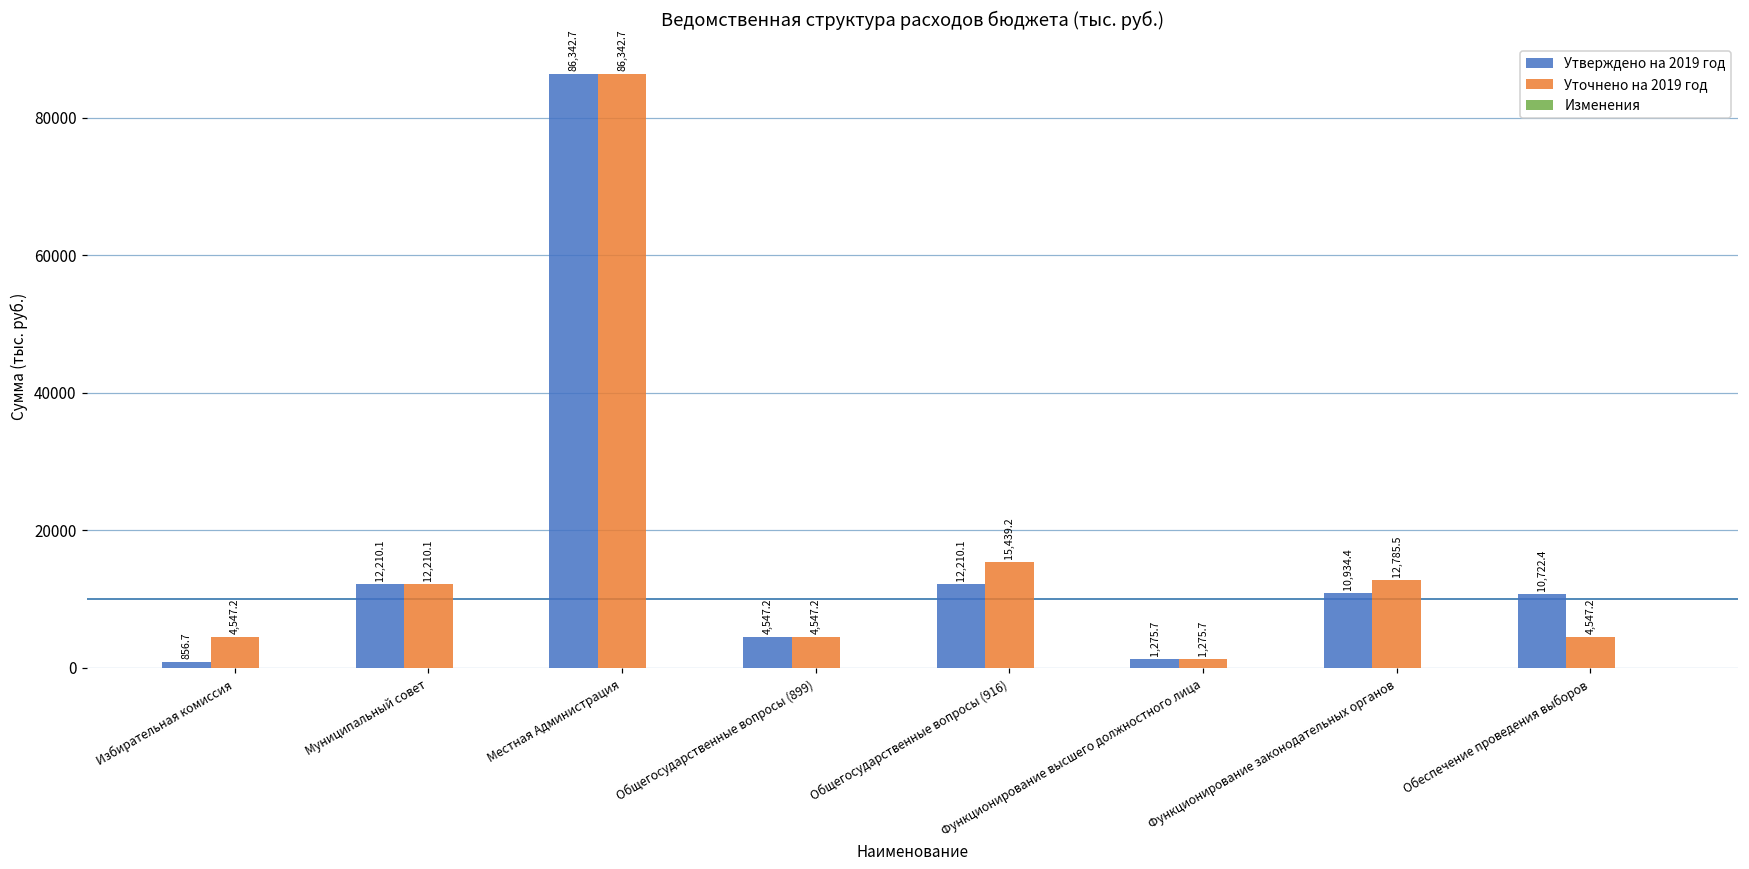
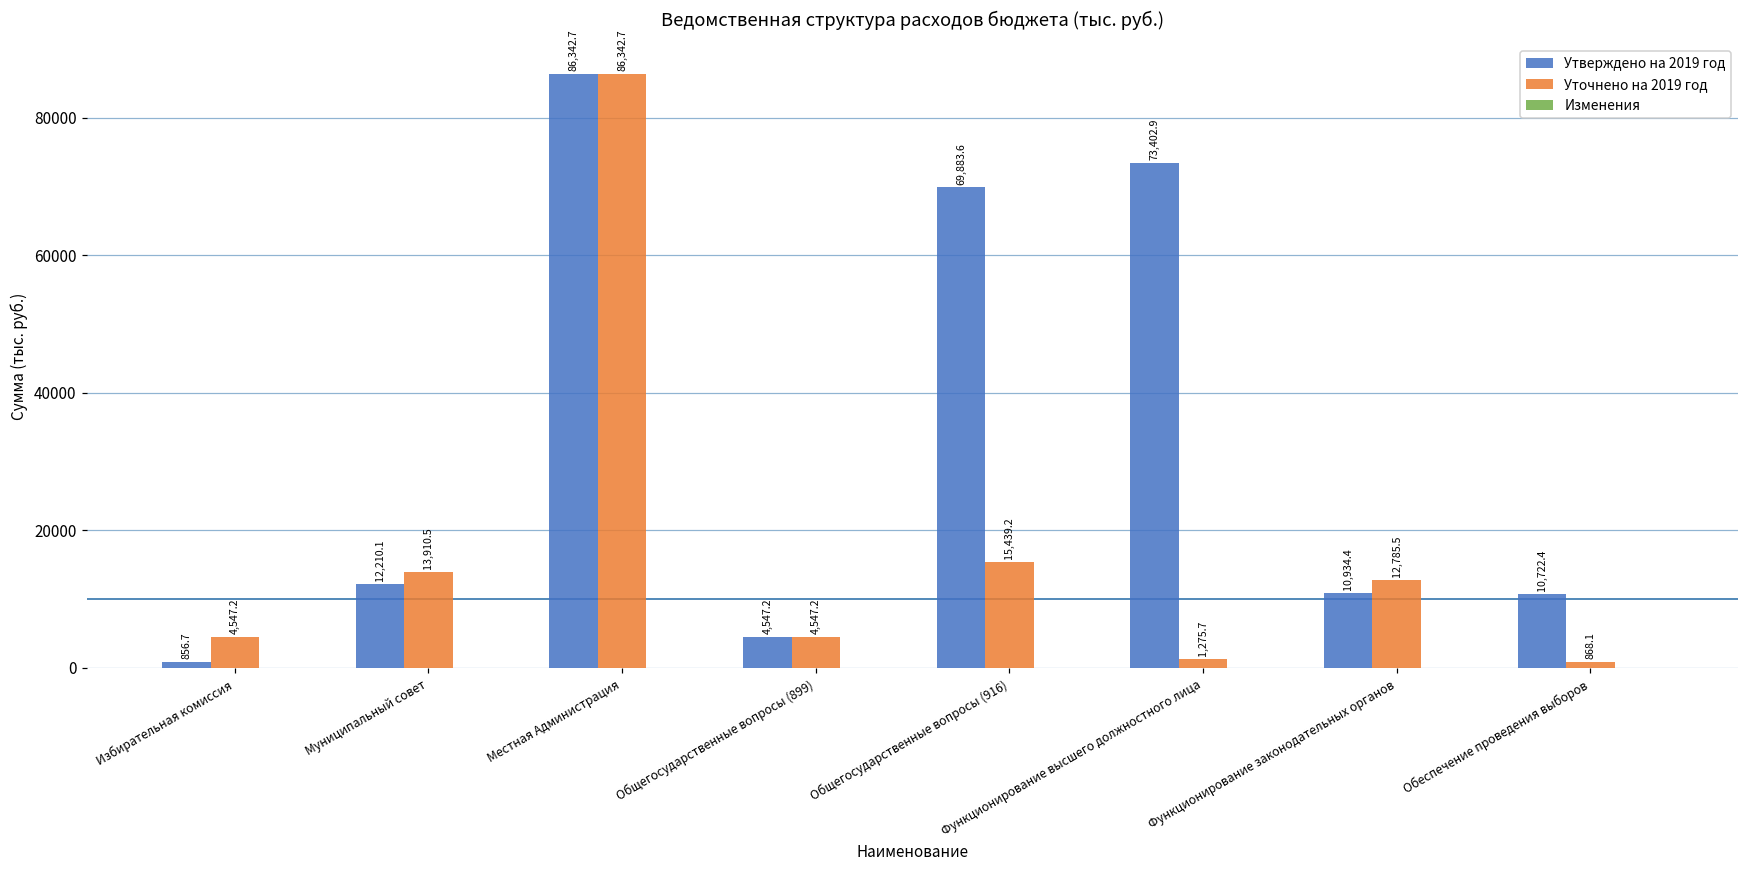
Уточнено на 2019 год, Муниципальный совет: 12,210.1 -> 13,910.5
Утверждено на 2019 год, Общегосударственные вопросы (916): 12,210.1 -> 69,883.6
Утверждено на 2019 год, Функционирование высшего должностного лица: 1,275.7 -> 73,402.9
Уточнено на 2019 год, Обеспечение проведения выборов: 4,547.2 -> 868.1
